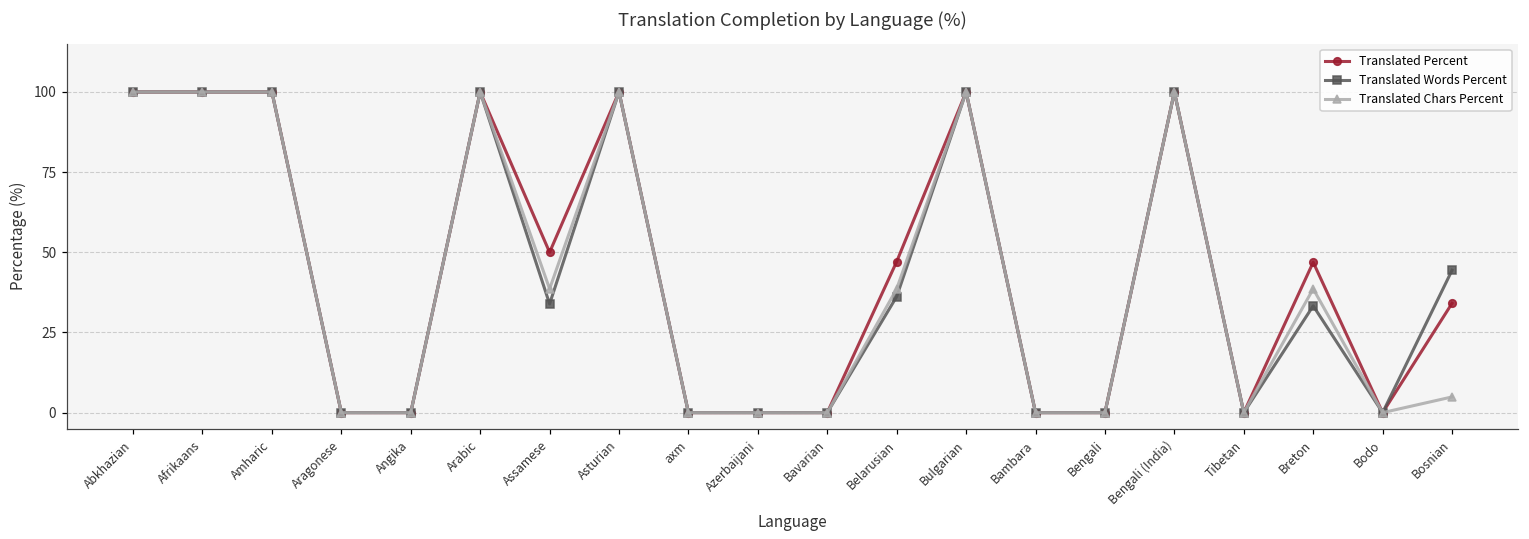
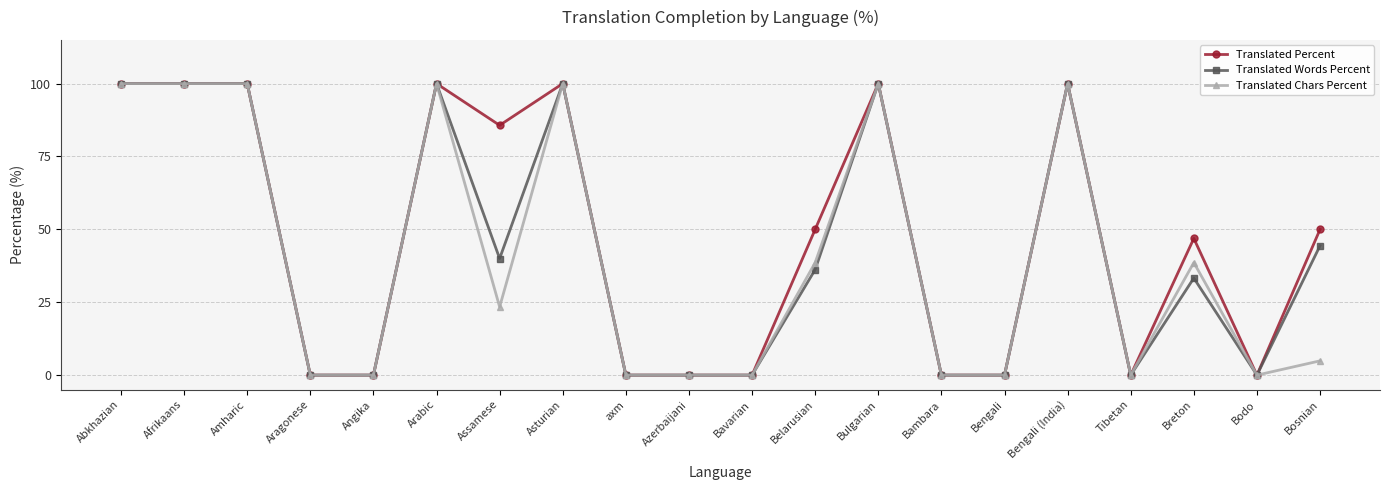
Translated Percent, Assamese: 50 -> 86
Translated Words Percent, Assamese: 34 -> 40
Translated Chars Percent, Assamese: 39 -> 23
Translated Percent, Belarusian: 47 -> 50
Translated Percent, Bosnian: 34 -> 50
